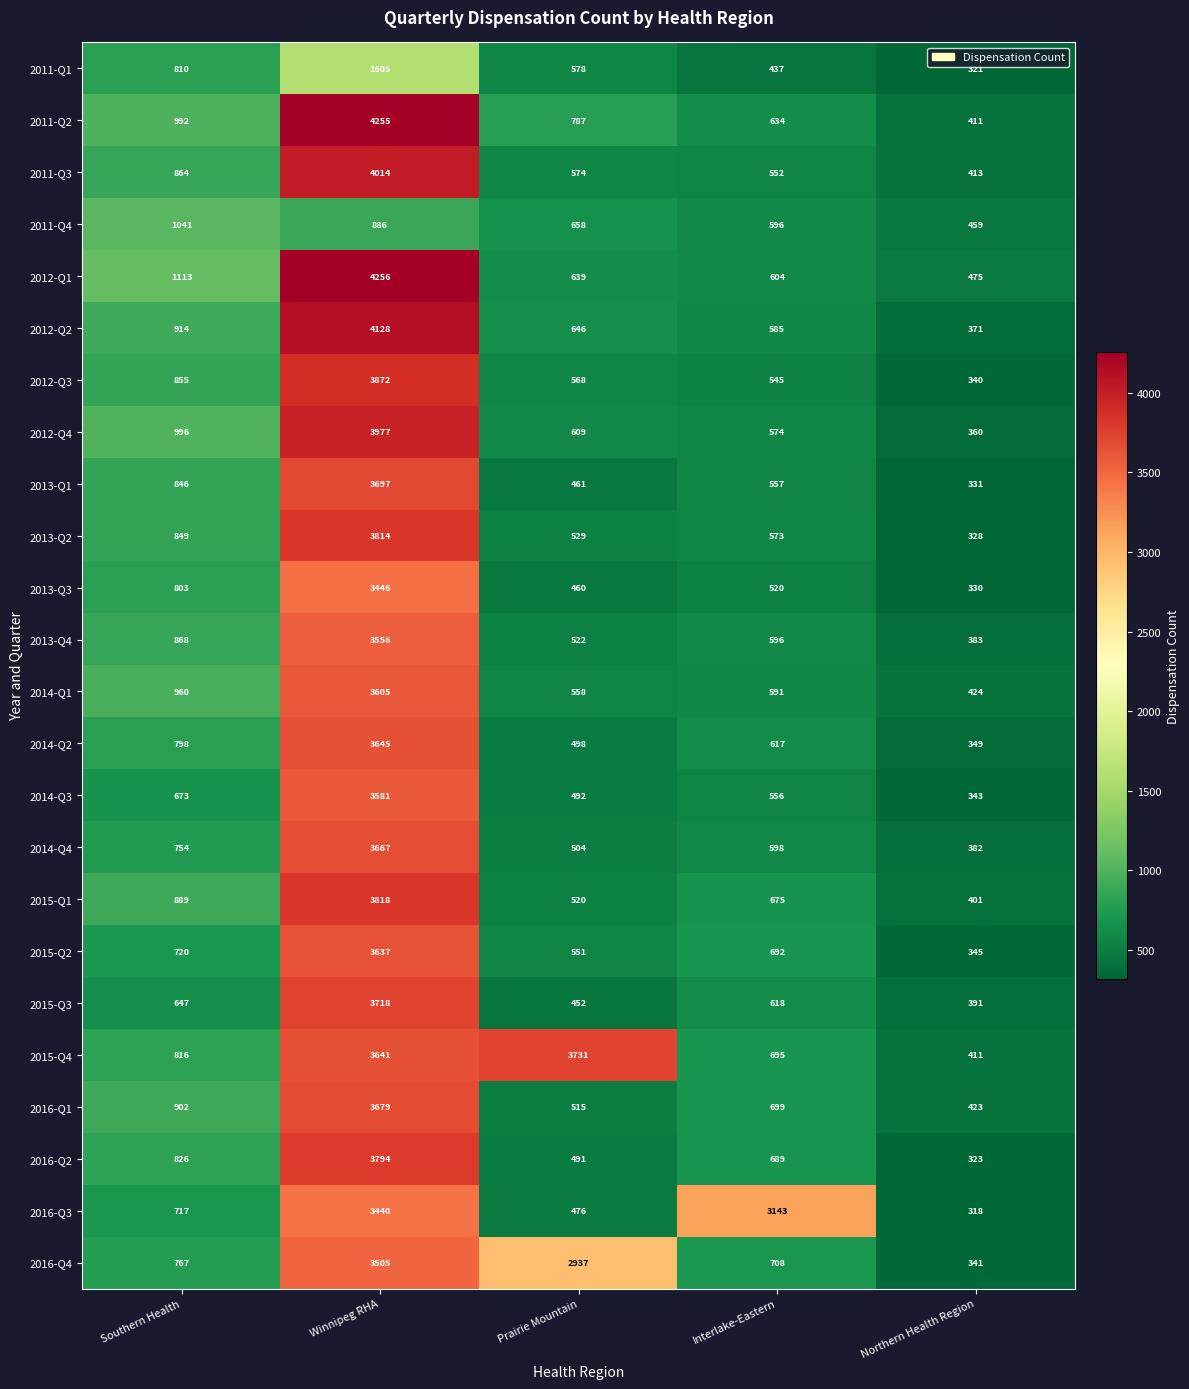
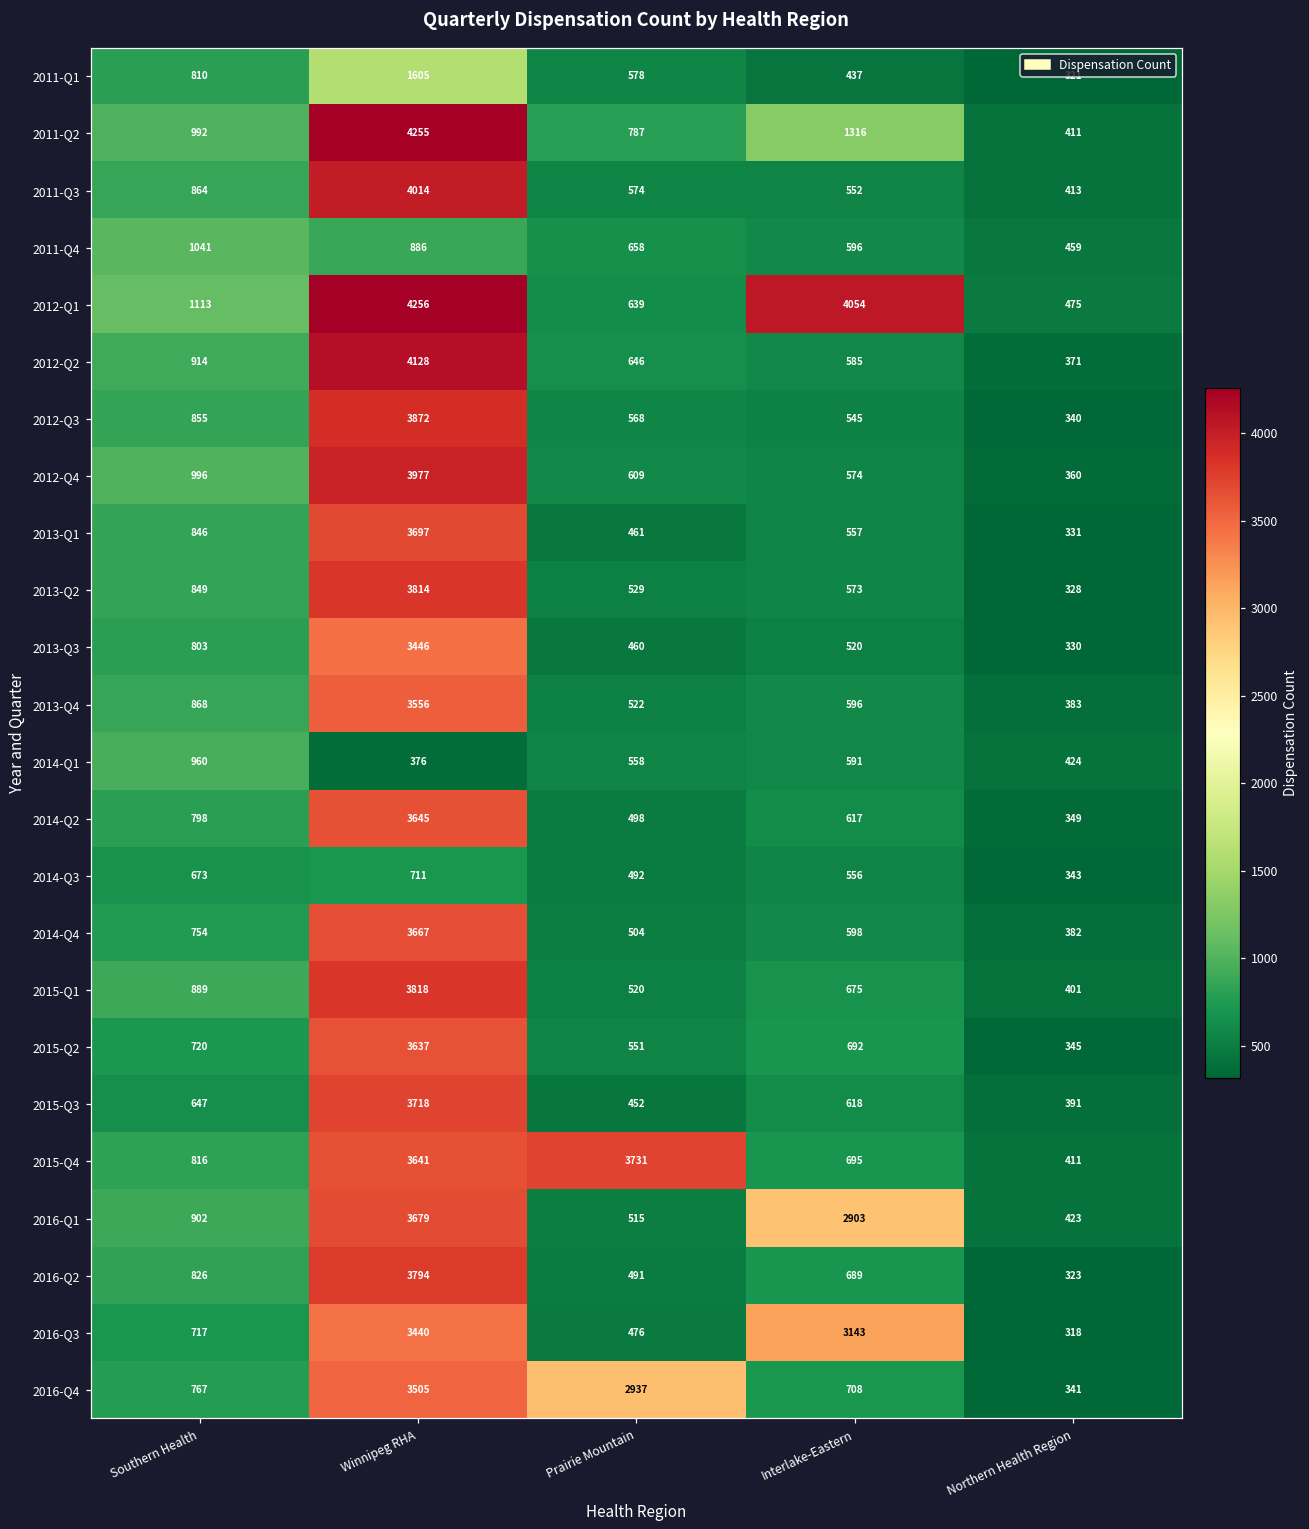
2011-Q2, Interlake-Eastern: 634 -> 1316
2012-Q1, Interlake-Eastern: 604 -> 4054
2014-Q1, Winnipeg RHA: 3605 -> 376
2014-Q3, Winnipeg RHA: 3581 -> 711
2016-Q1, Interlake-Eastern: 699 -> 2903
